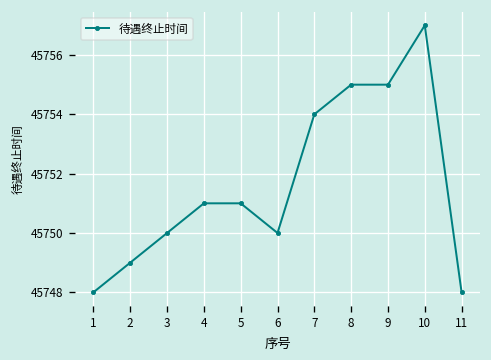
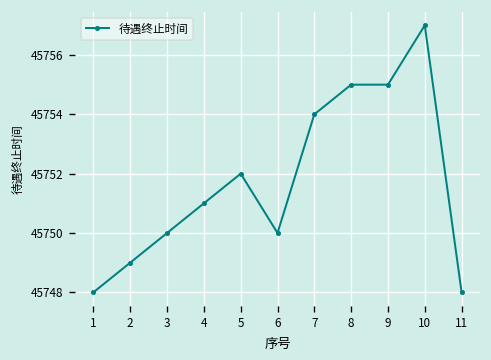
5: 45751 -> 45752
